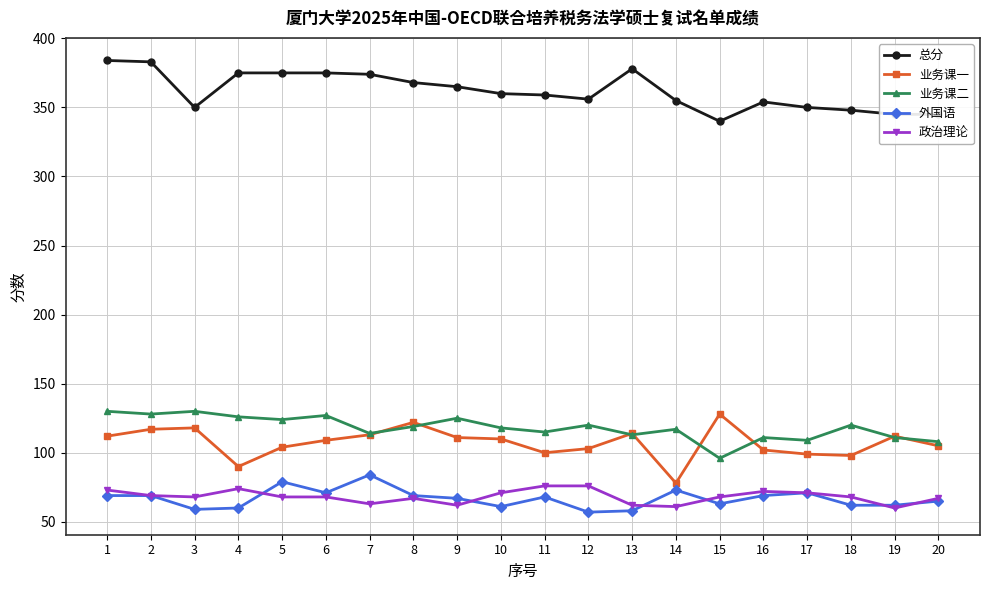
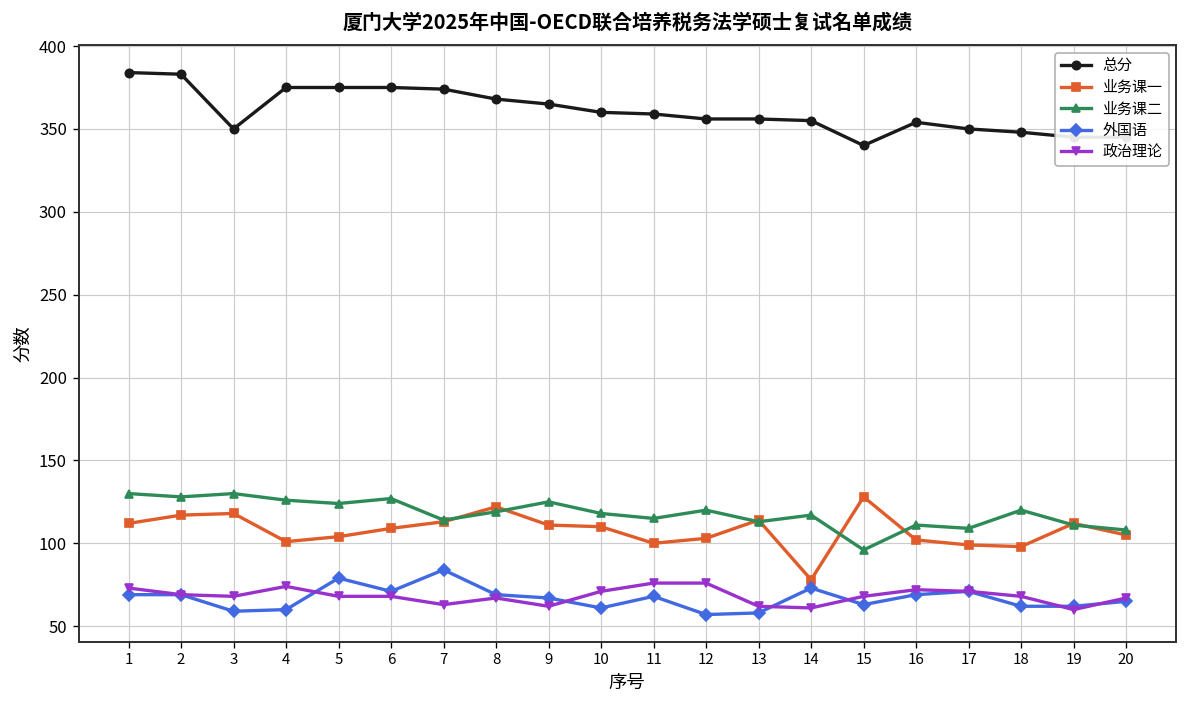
业务课一, 4: 90 -> 101
总分, 13: 378 -> 356
